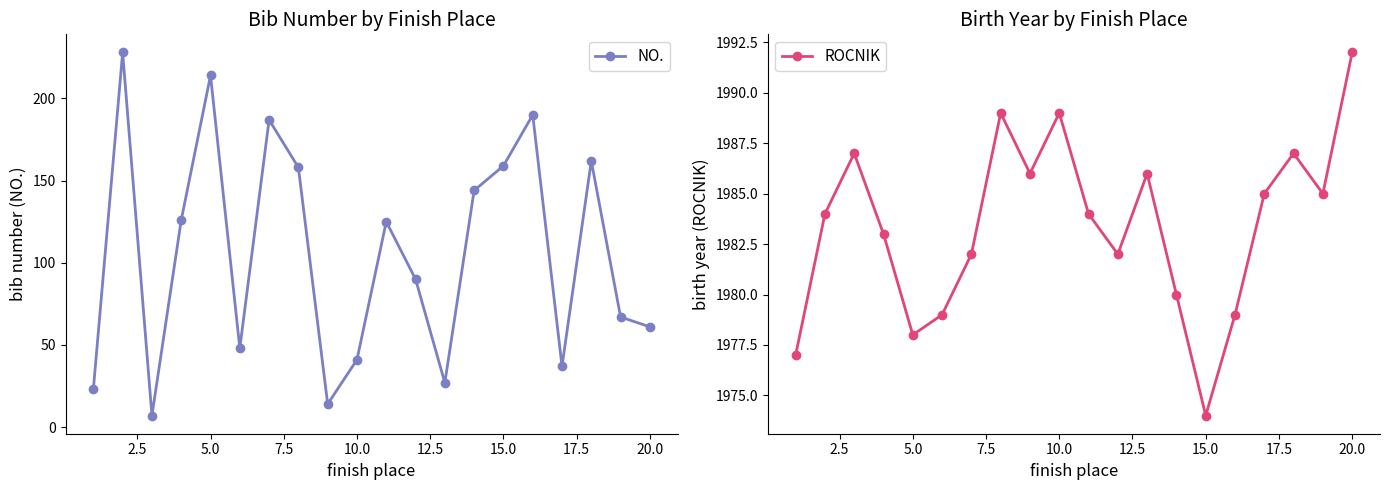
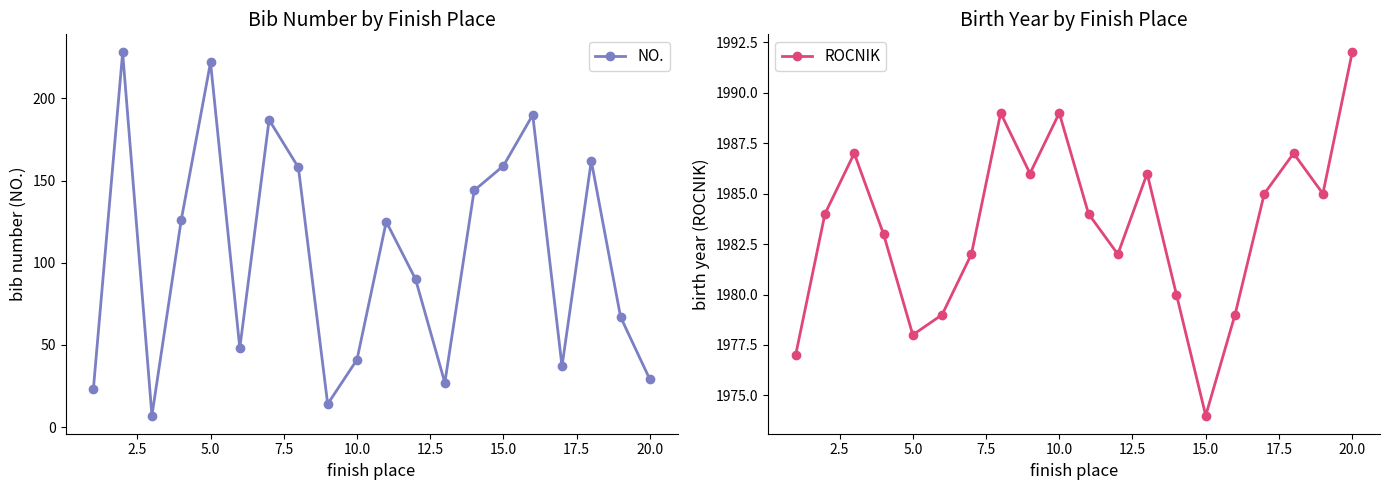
Bib Number by Finish Place, 5.0: 214 -> 222
Bib Number by Finish Place, 20.0: 61 -> 29
